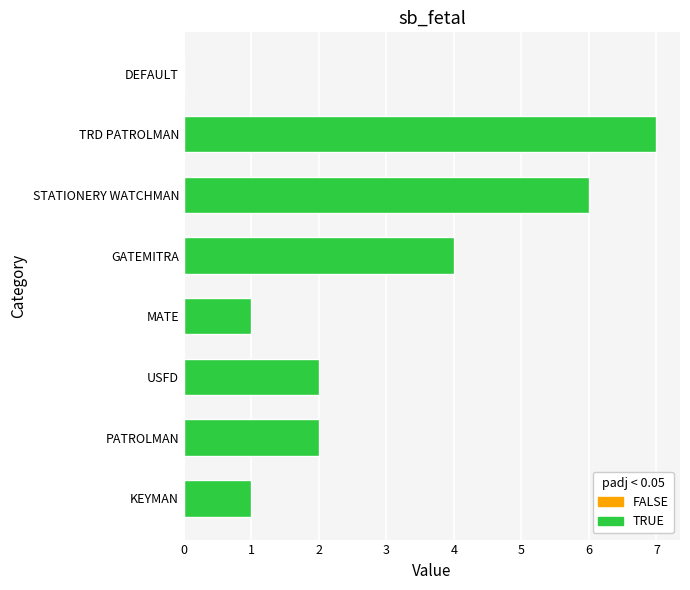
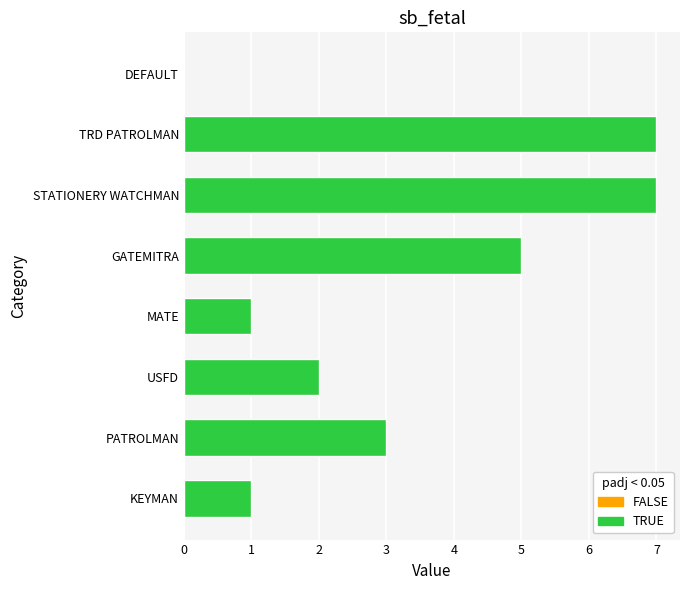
STATIONERY WATCHMAN: 6 -> 7
GATEMITRA: 4 -> 5
PATROLMAN: 2 -> 3
